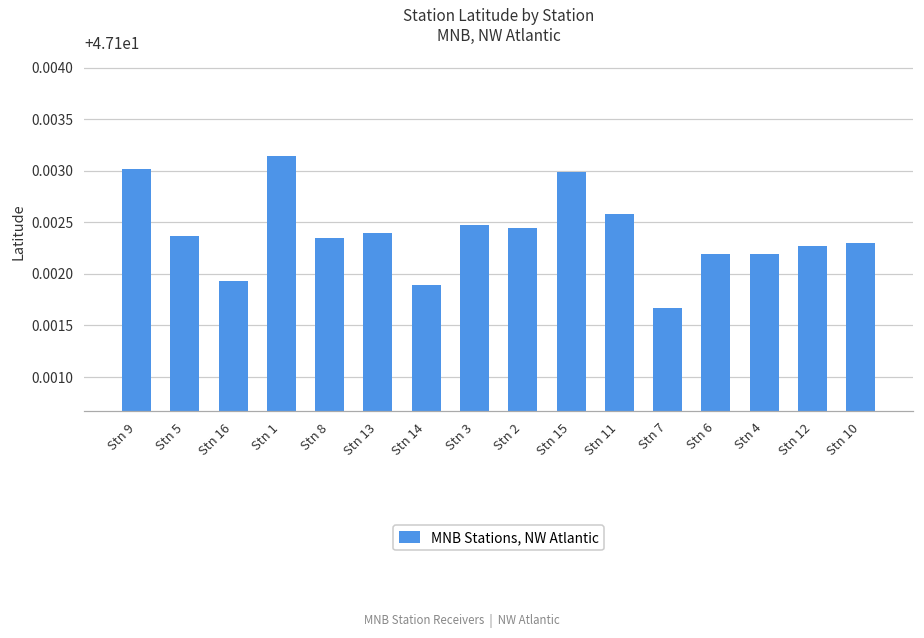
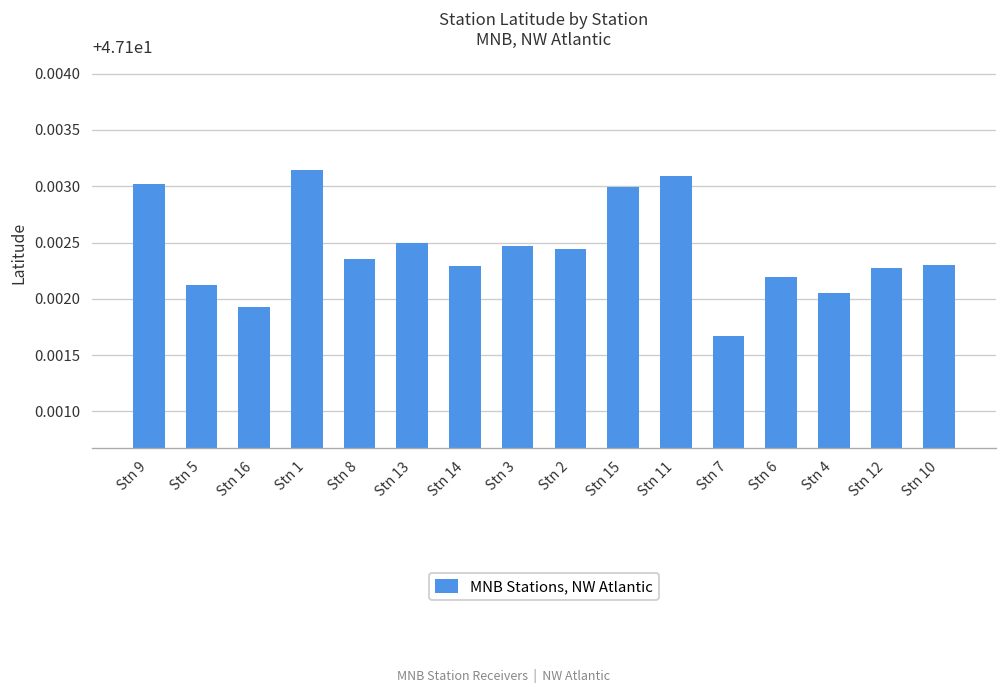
Stn 5: 47.1024 -> 47.1021
Stn 13: 47.1024 -> 47.1025
Stn 14: 47.1019 -> 47.1023
Stn 11: 47.1026 -> 47.1031
Stn 4: 47.1022 -> 47.1021
